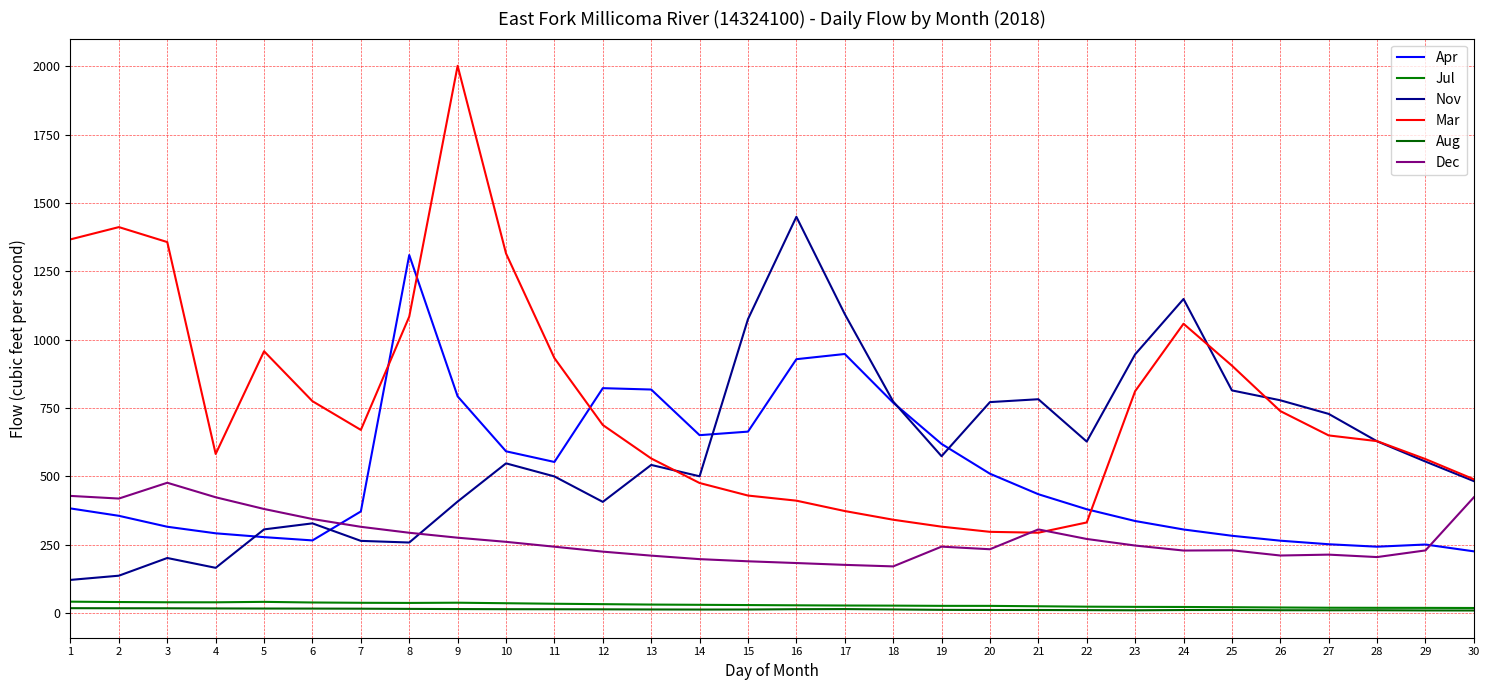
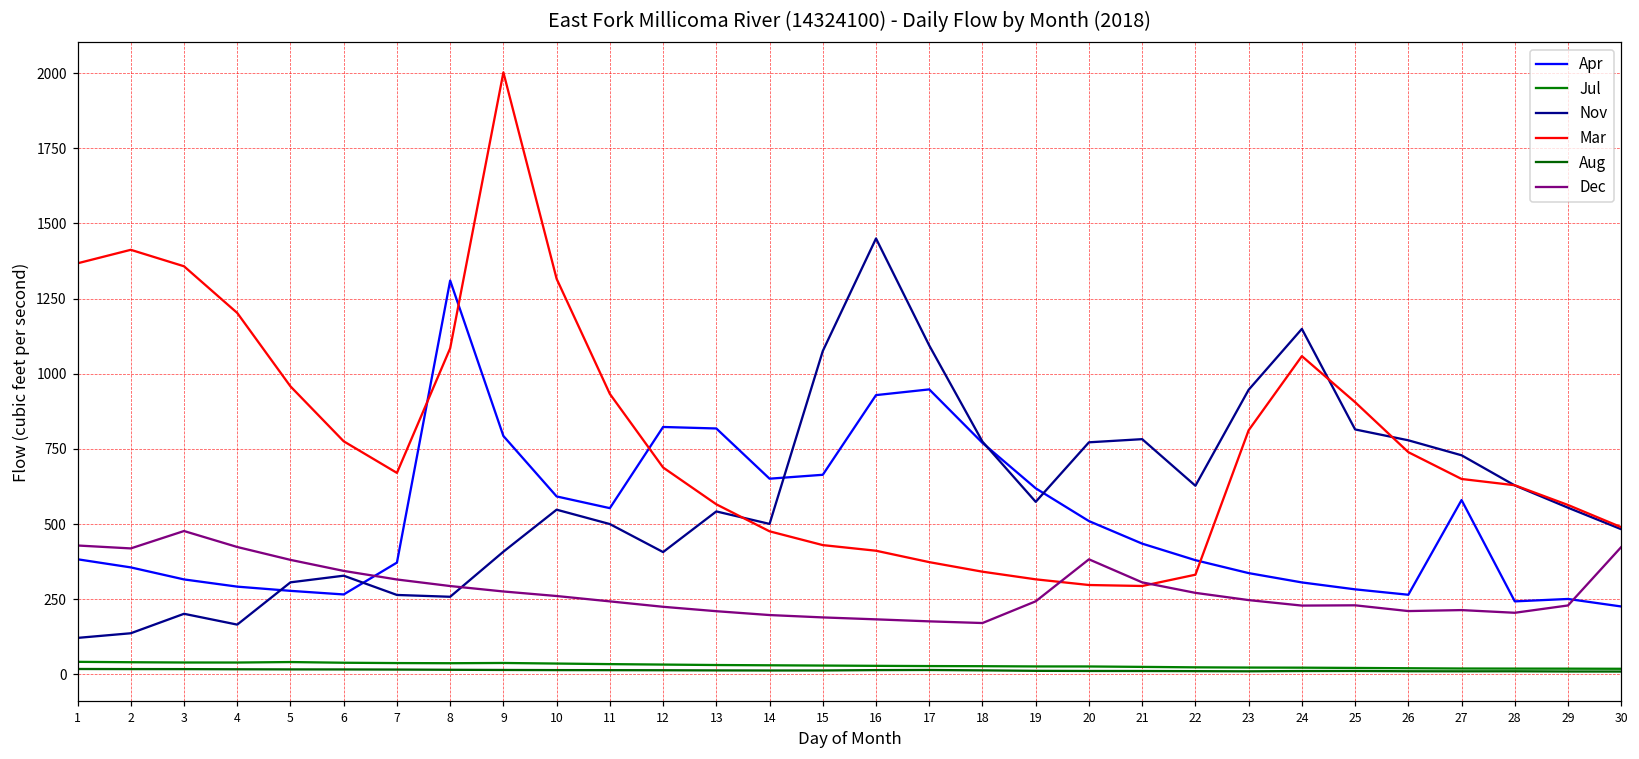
Mar, 4: 580 -> 1200
Dec, 20: 230 -> 380
Apr, 27: 250 -> 580
